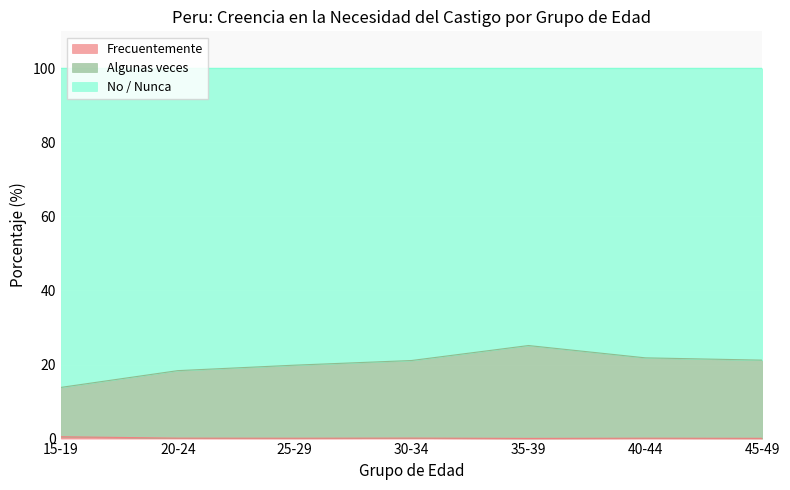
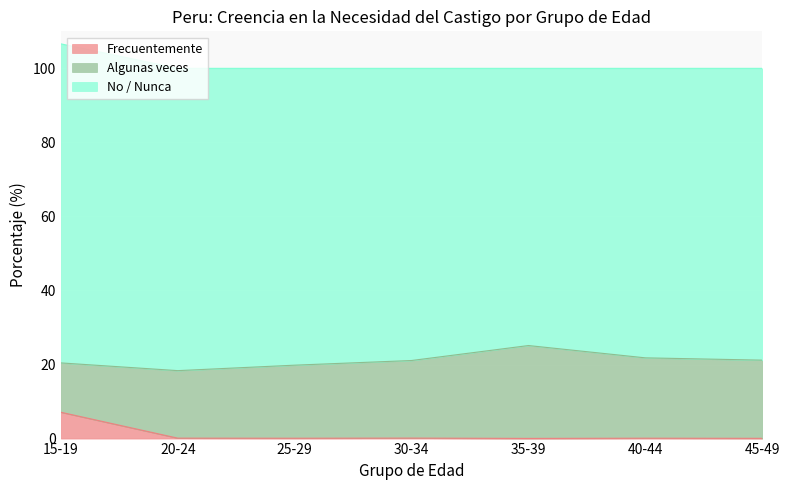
Frecuentemente, 15-19: 0 -> 7
